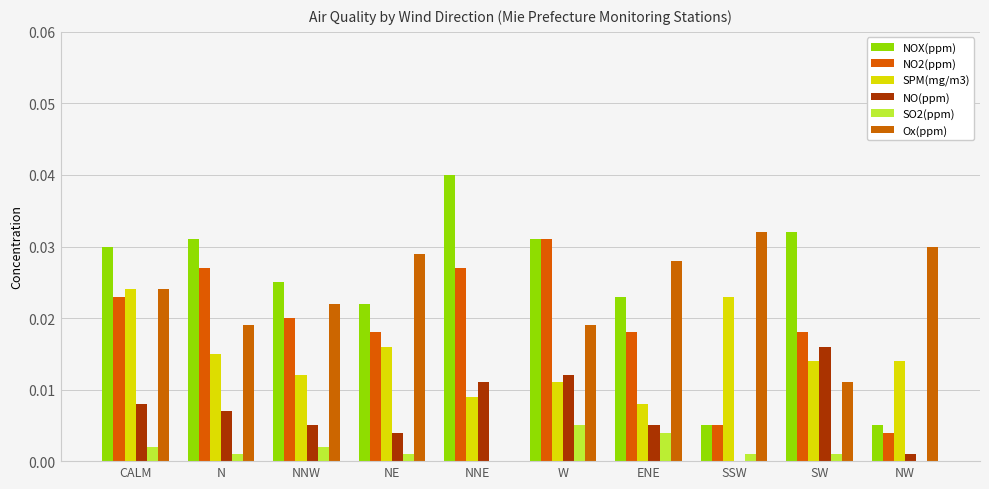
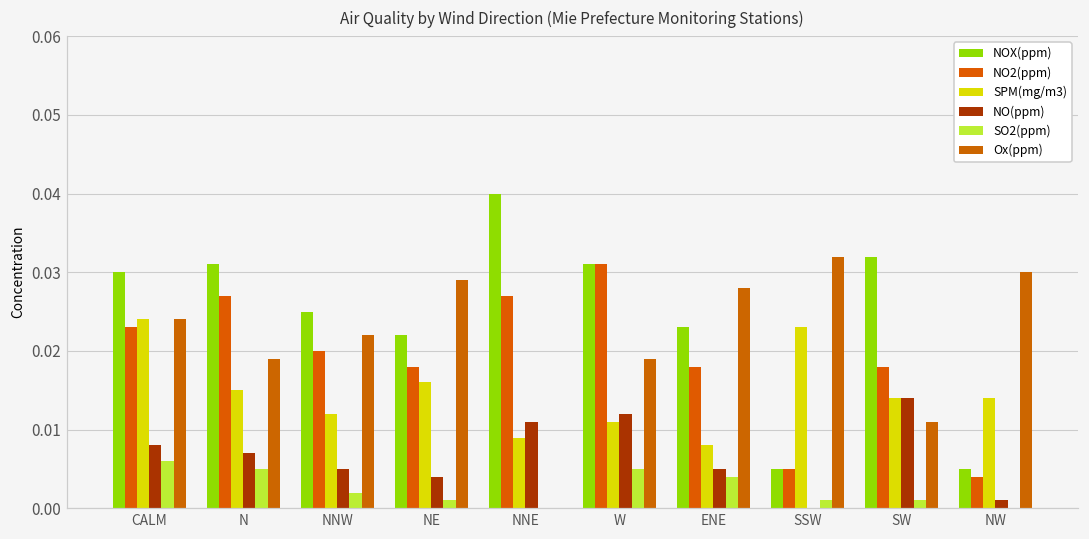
SO2(ppm), CALM: 0.002 -> 0.006
SO2(ppm), N: 0.001 -> 0.005
NO(ppm), SW: 0.016 -> 0.014
